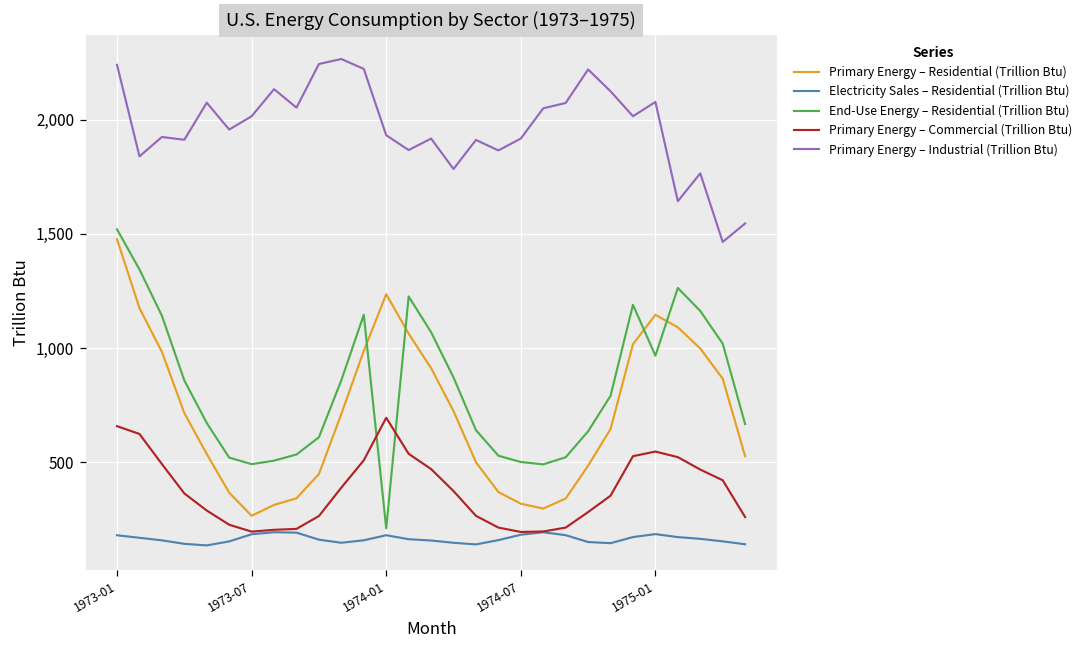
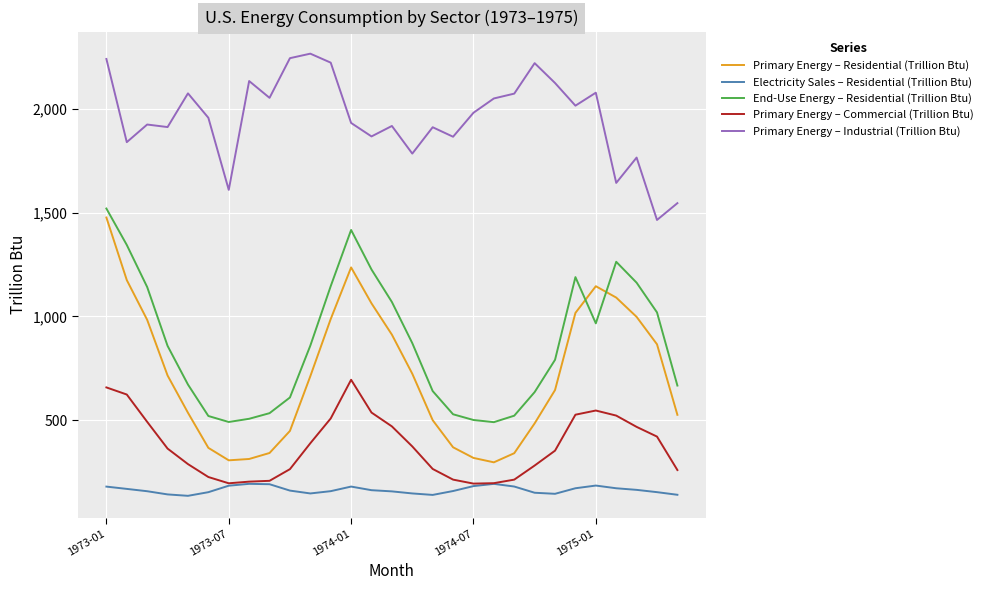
Primary Energy – Residential (Trillion Btu), 1973-07: 270 -> 310
Primary Energy – Industrial (Trillion Btu), 1973-07: 2,010 -> 1,610
End-Use Energy – Residential (Trillion Btu), 1974-01: 210 -> 1,420
Primary Energy – Industrial (Trillion Btu), 1974-07: 1,920 -> 1,980
